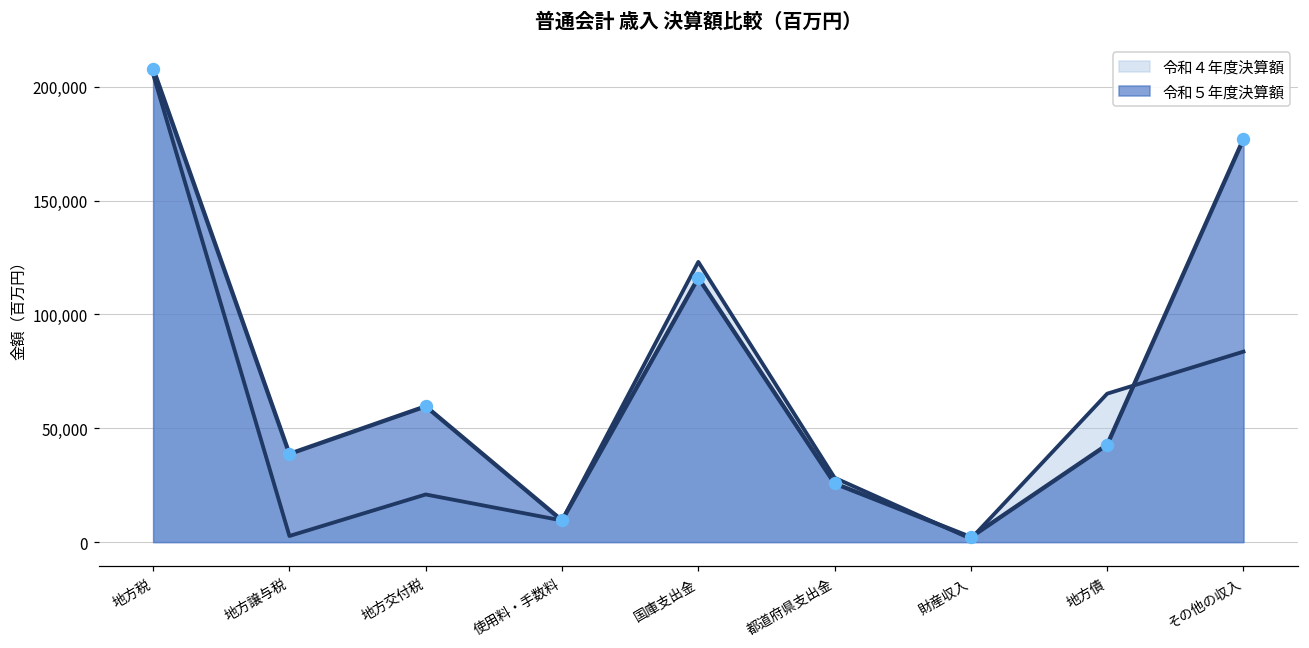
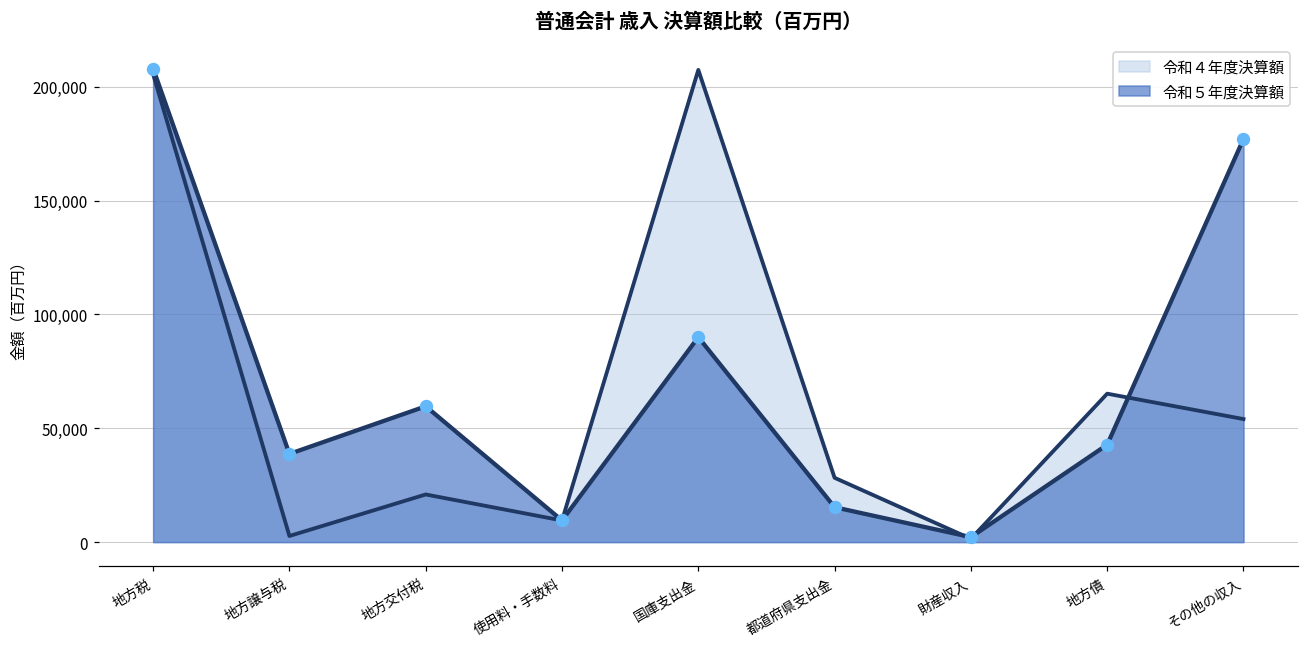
令和４年度決算額, 国庫支出金: 123,000 -> 207,000
令和５年度決算額, 国庫支出金: 116,000 -> 90,000
令和５年度決算額, 都道府県支出金: 26,000 -> 15,000
令和４年度決算額, その他の収入: 84,000 -> 54,000
